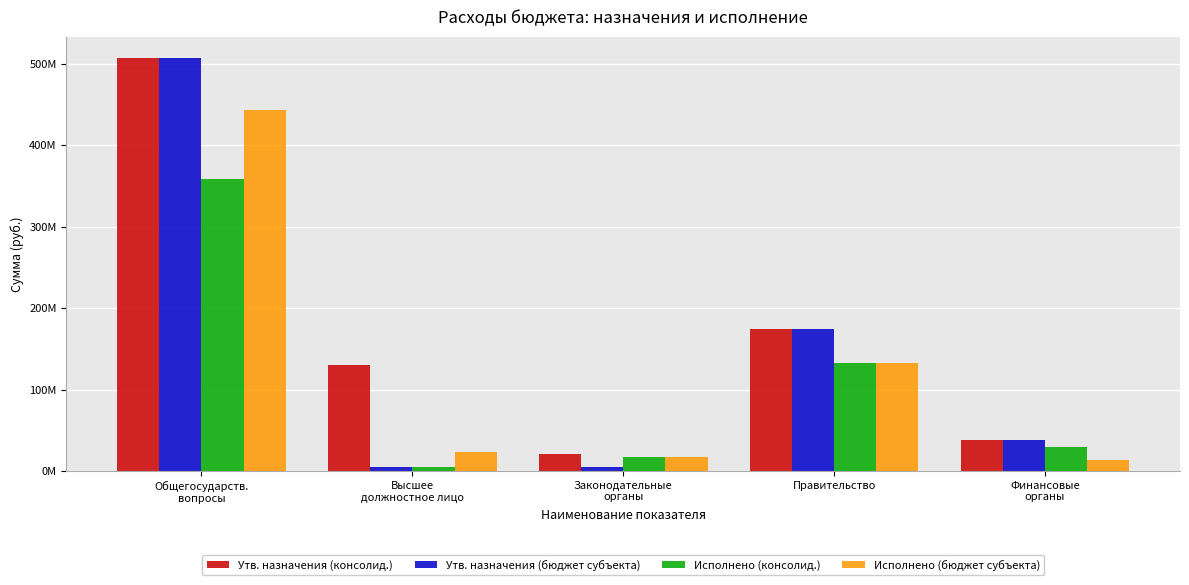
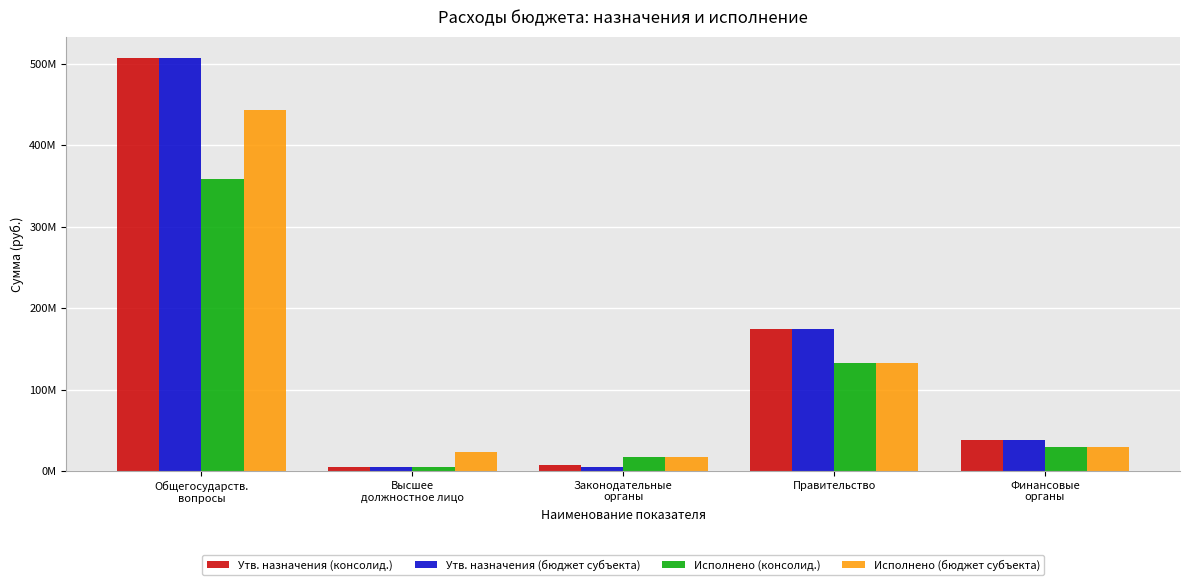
Утв. назначения (консолид.), Высшее должностное лицо: 130000000 -> 10000000
Утв. назначения (консолид.), Законодательные органы: 20000000 -> 10000000
Исполнено (бюджет субъекта), Финансовые органы: 10000000 -> 30000000
